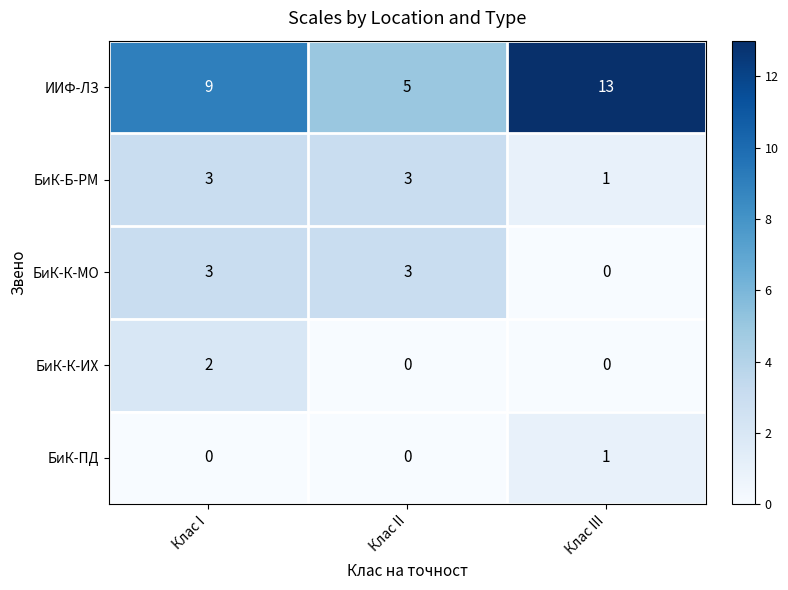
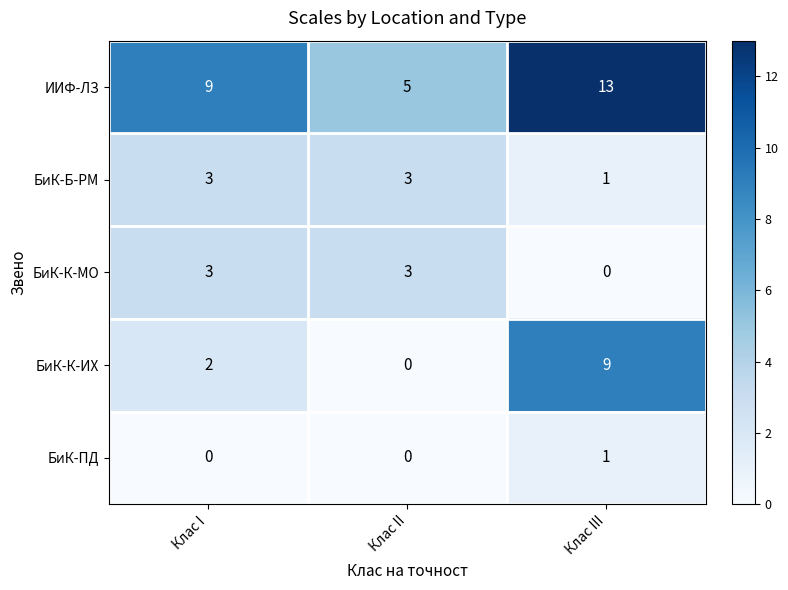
БиК-К-ИХ, Клас III: 0 -> 9
